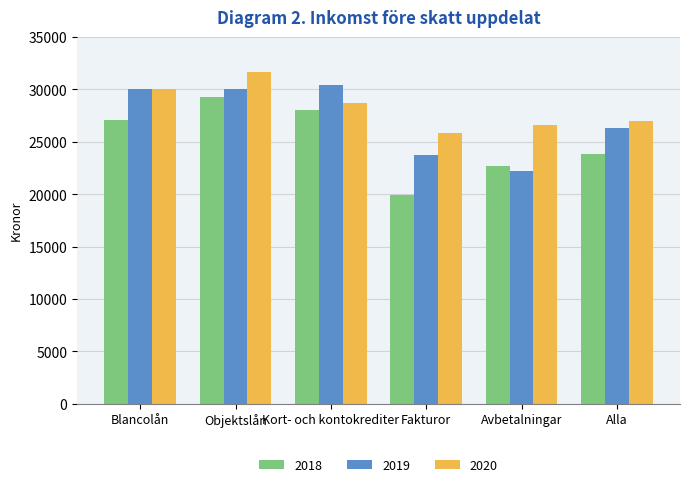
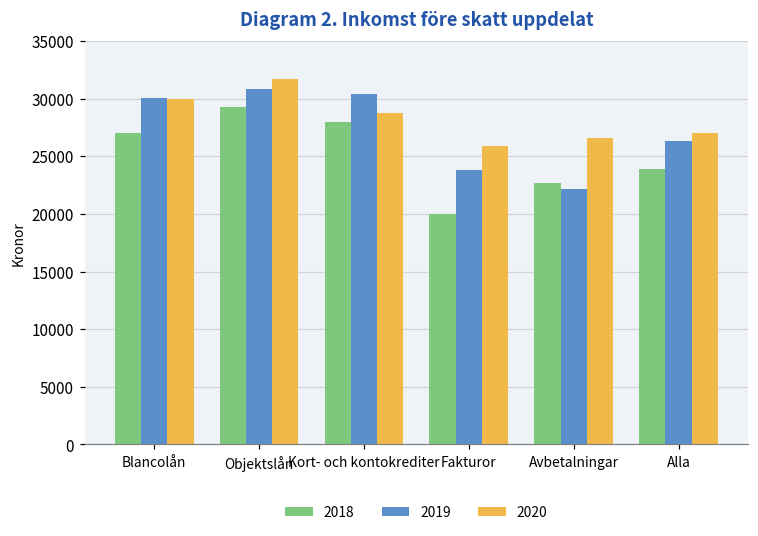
2019, Objektslån: 30000 -> 30800
